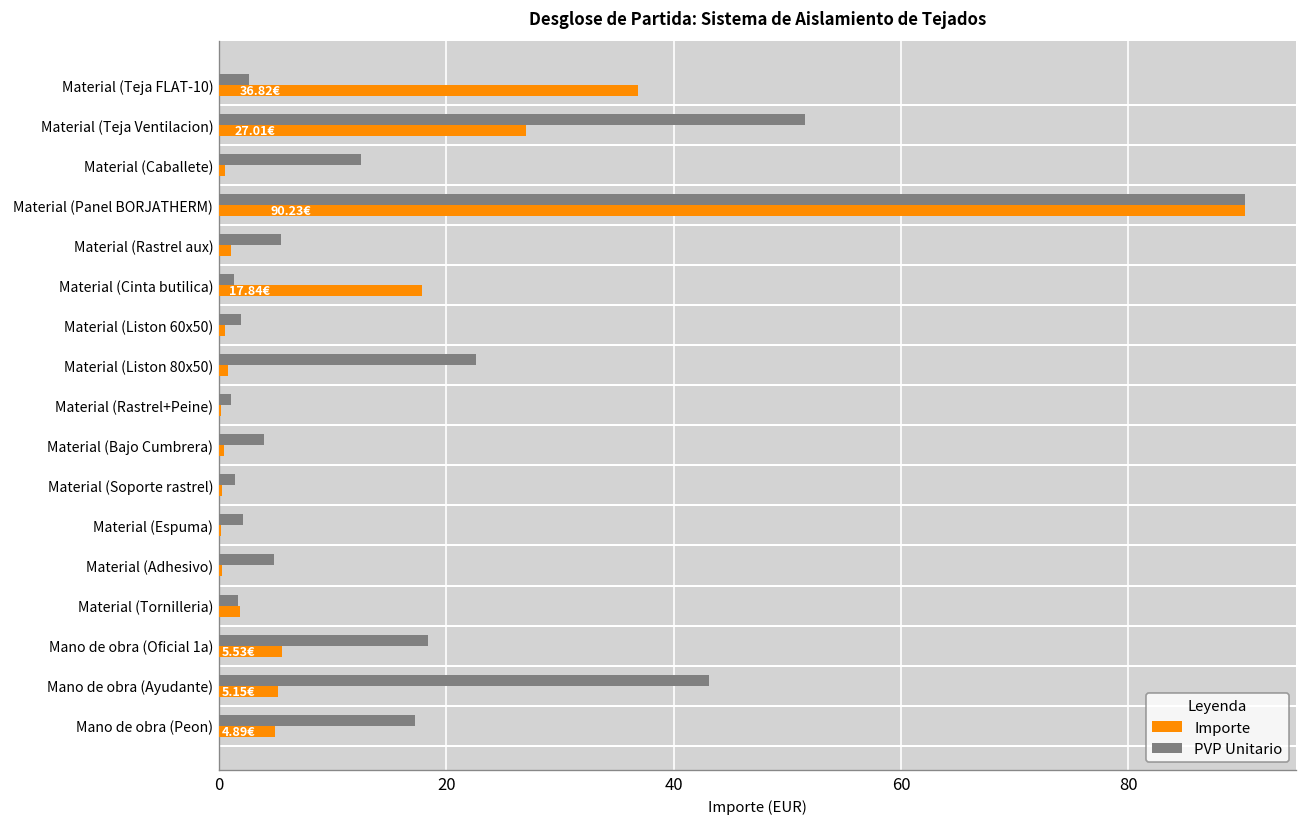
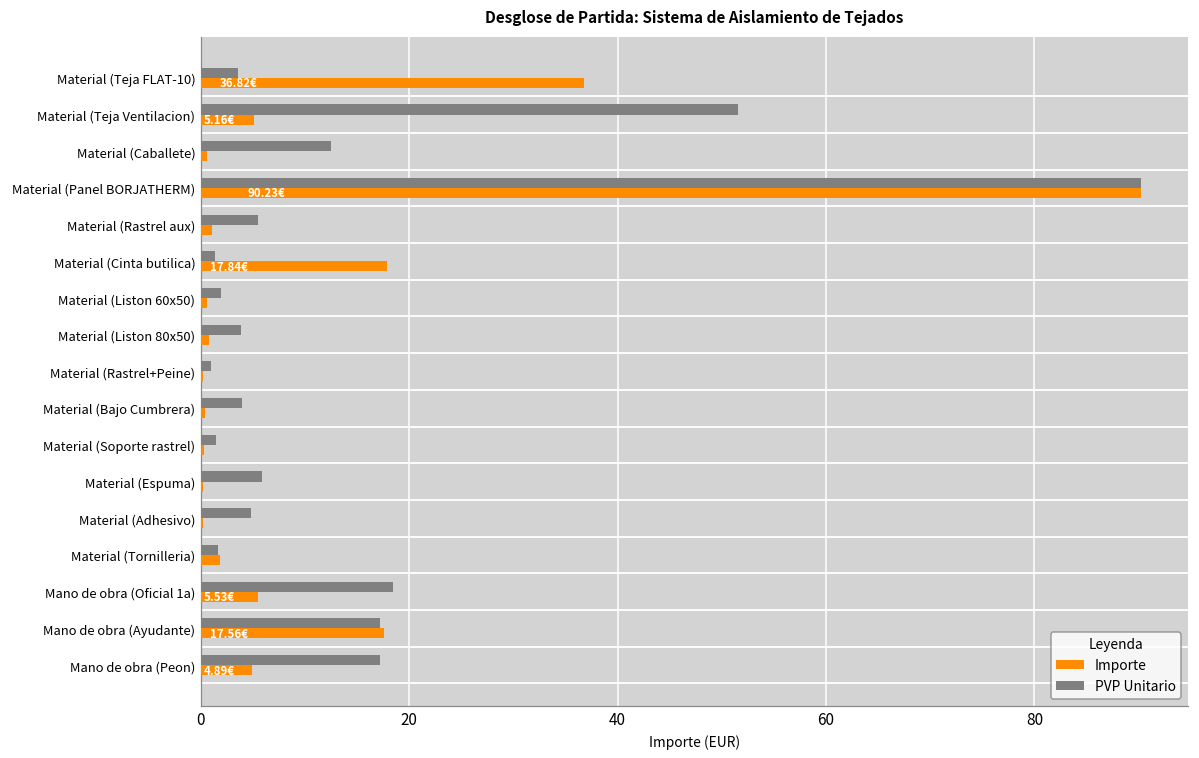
PVP Unitario, Material (Teja FLAT-10): 3 -> 4
Importe, Material (Teja Ventilacion): 27.01€ -> 5.16€
PVP Unitario, Material (Liston 80x50): 23 -> 4
PVP Unitario, Material (Espuma): 2 -> 6
PVP Unitario, Mano de obra (Ayudante): 43 -> 17
Importe, Mano de obra (Ayudante): 5.15€ -> 17.56€
